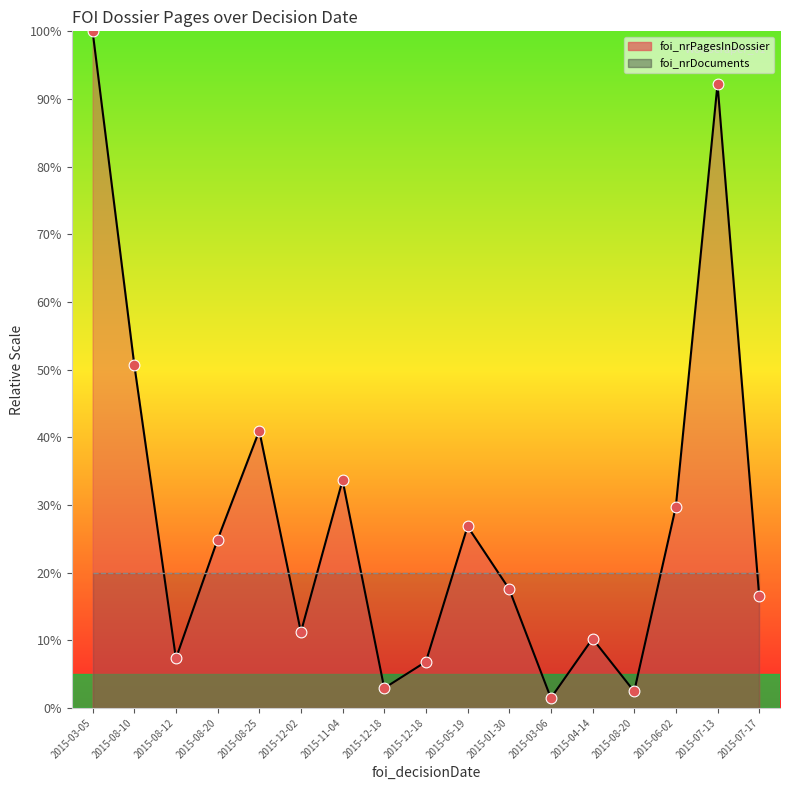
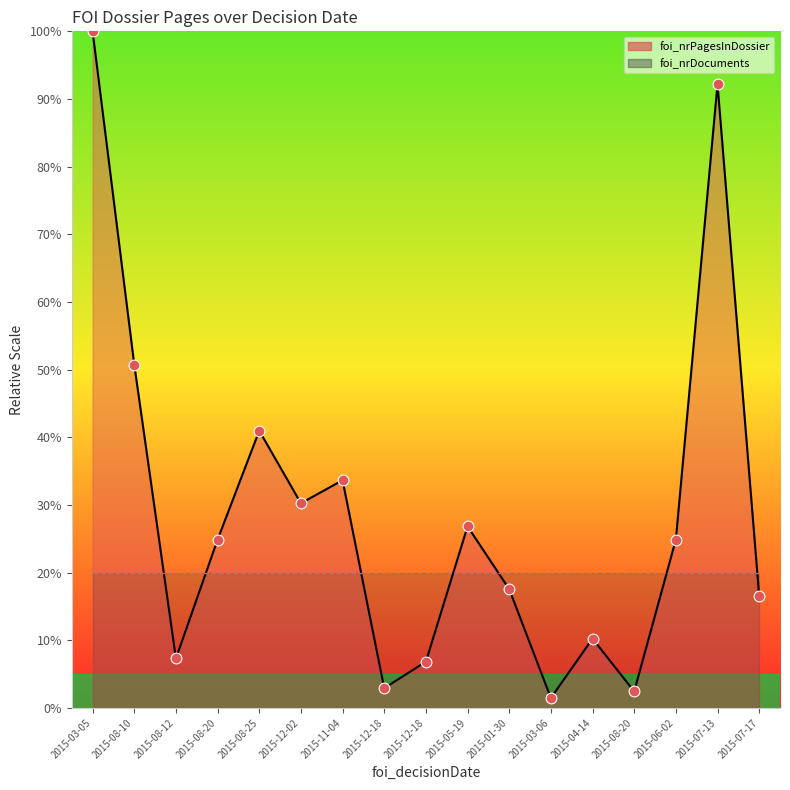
foi_nrPagesInDossier, 2015-12-02: 11% -> 30%
foi_nrPagesInDossier, 2015-06-02: 30% -> 25%
